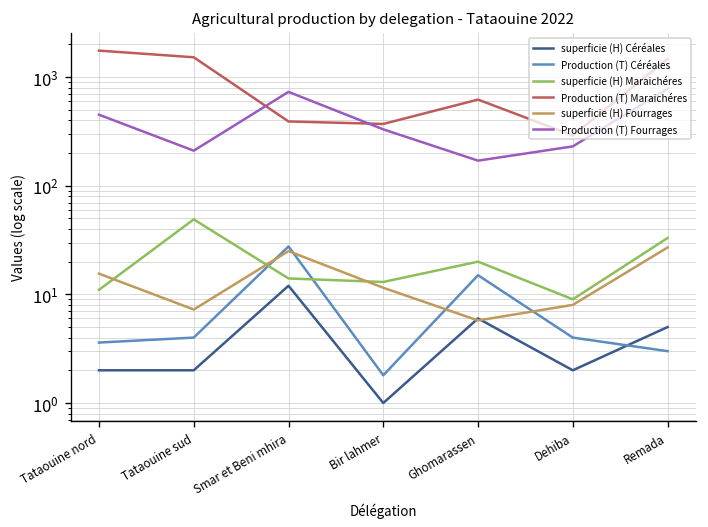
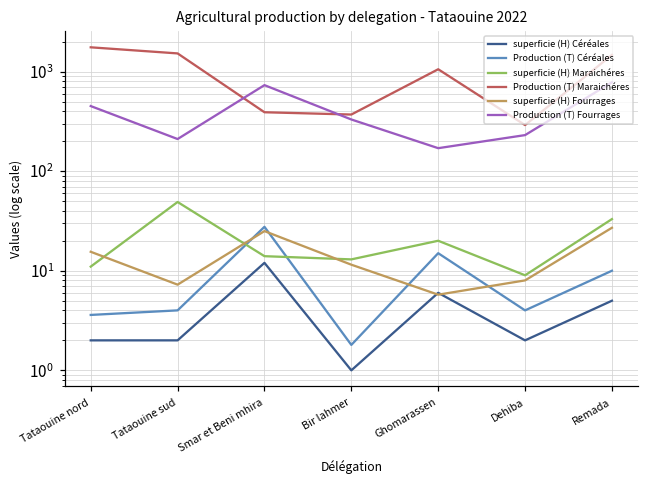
Production (T) Maraichéres, Ghomarassen: 600 -> 1100
Production (T) Céréales, Remada: 3 -> 10
